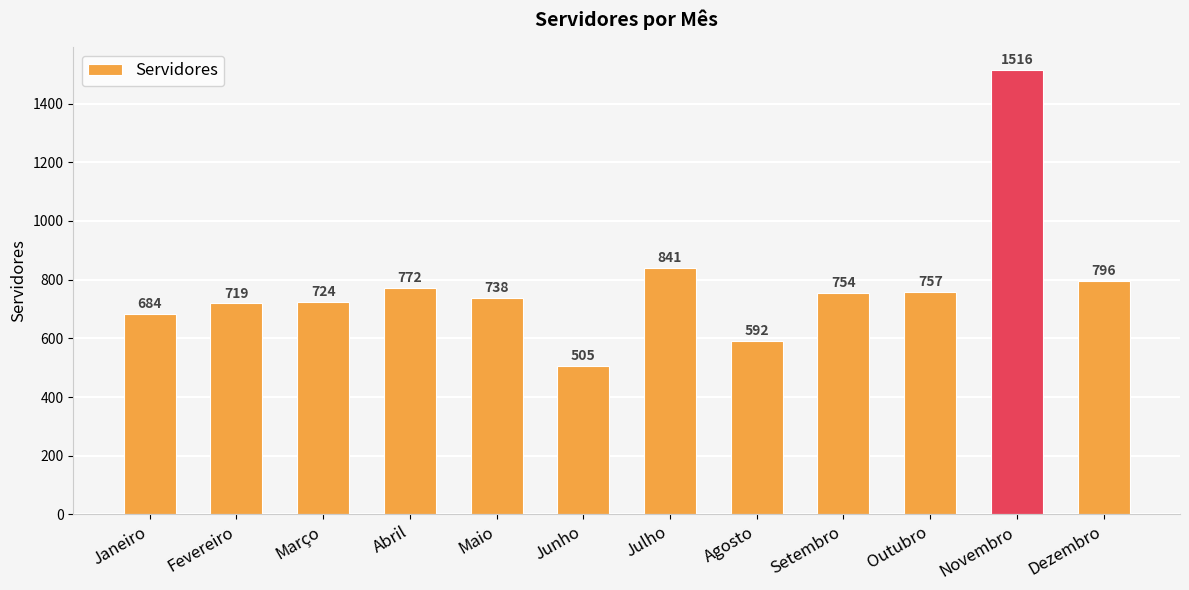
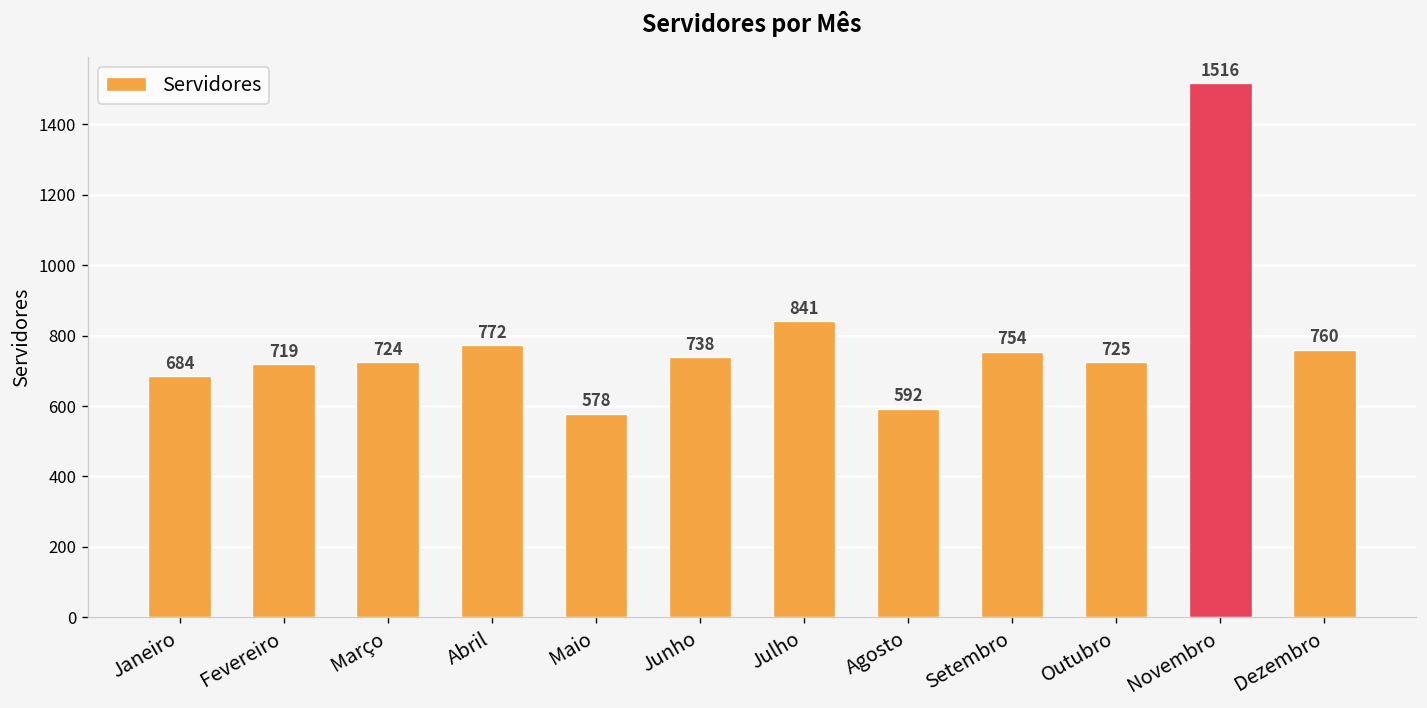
Maio: 738 -> 578
Junho: 505 -> 738
Outubro: 757 -> 725
Dezembro: 796 -> 760
